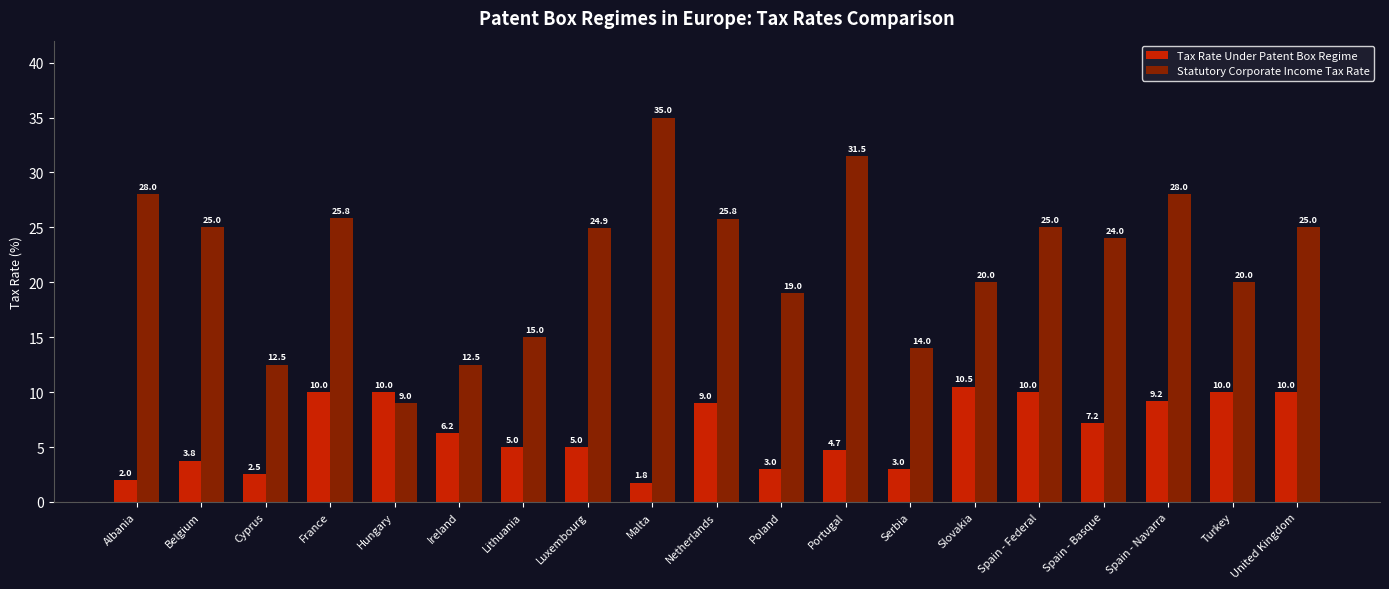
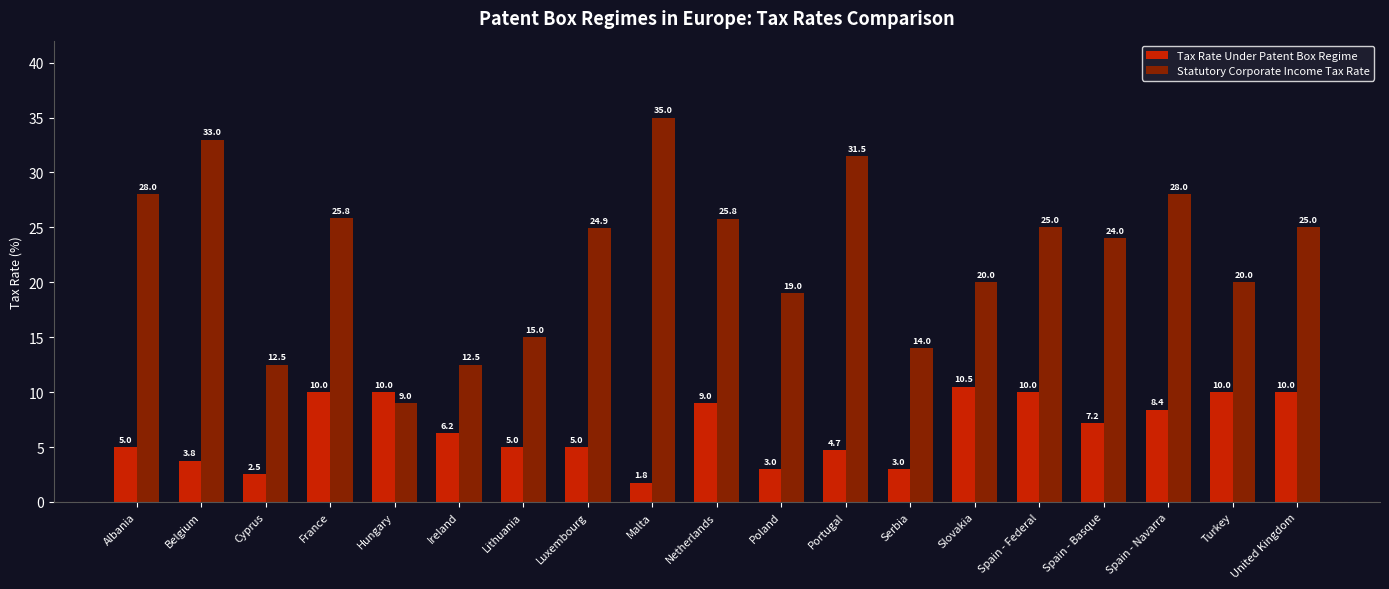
Tax Rate Under Patent Box Regime, Albania: 2.0 -> 5.0
Statutory Corporate Income Tax Rate, Belgium: 25.0 -> 33.0
Tax Rate Under Patent Box Regime, Spain - Navarra: 9.2 -> 8.4
